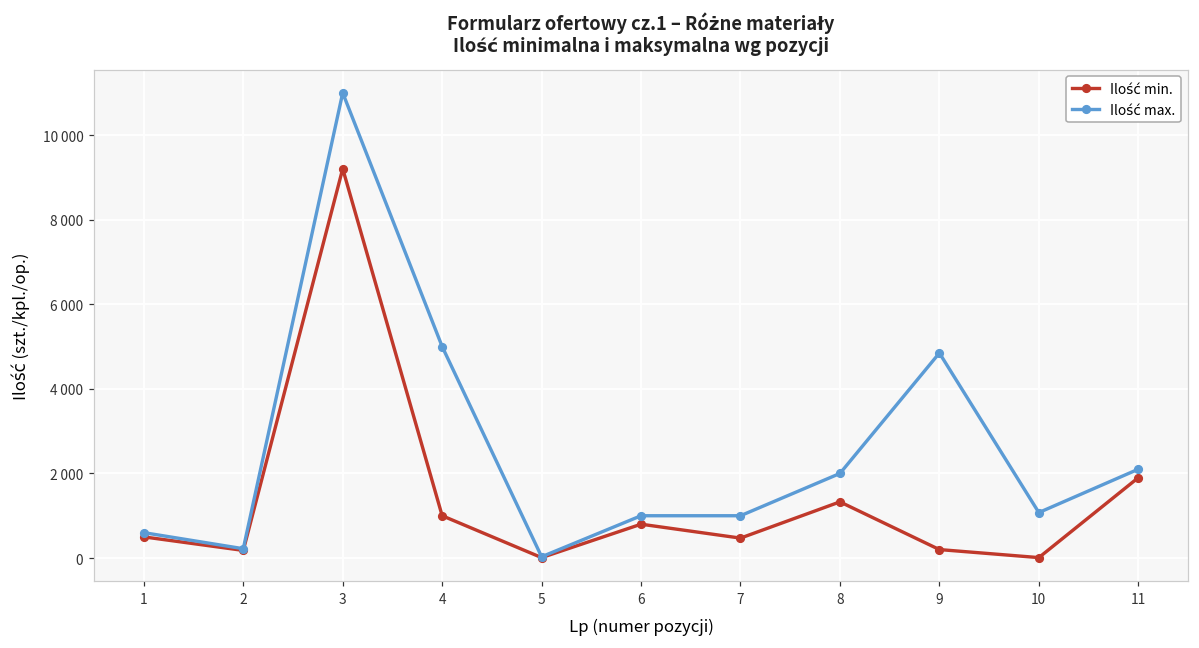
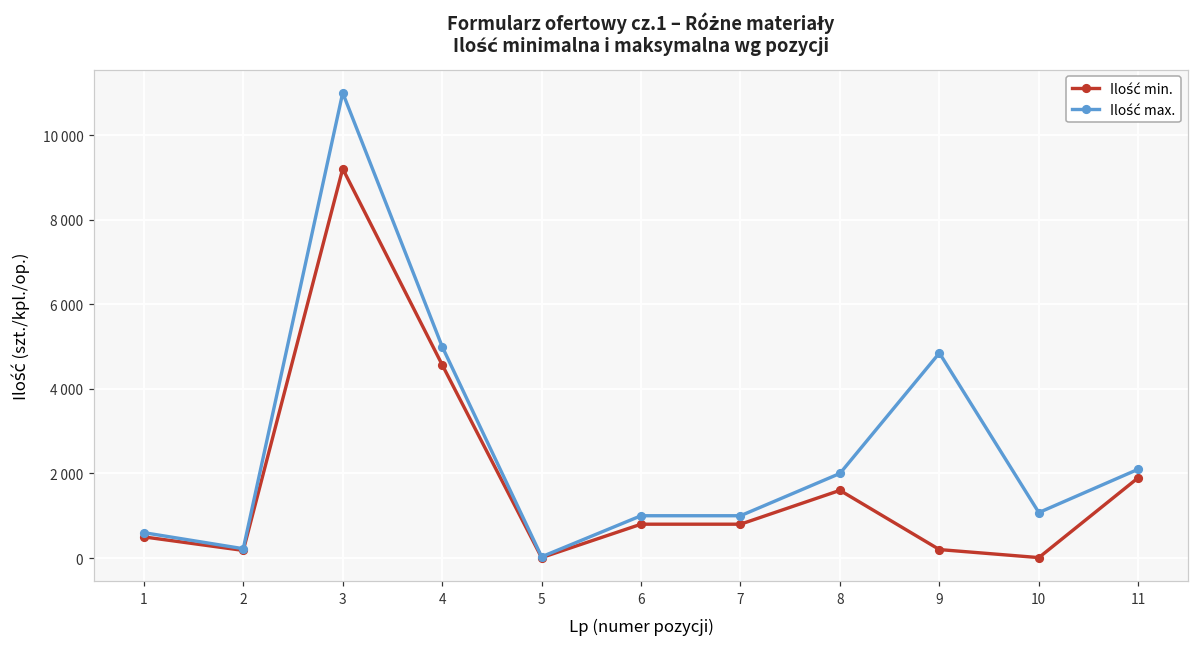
Ilość min., 4: 1000 -> 4600
Ilość min., 7: 500 -> 800
Ilość min., 8: 1300 -> 1600
